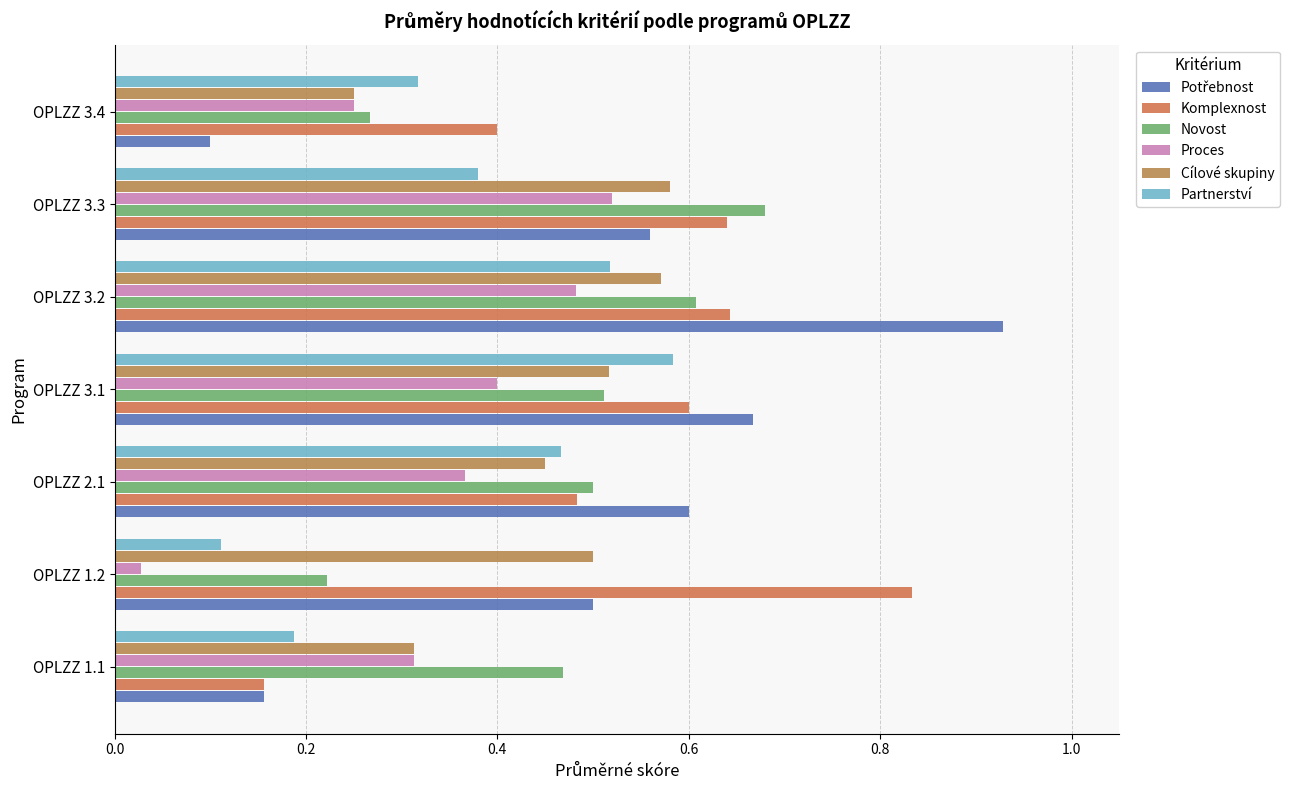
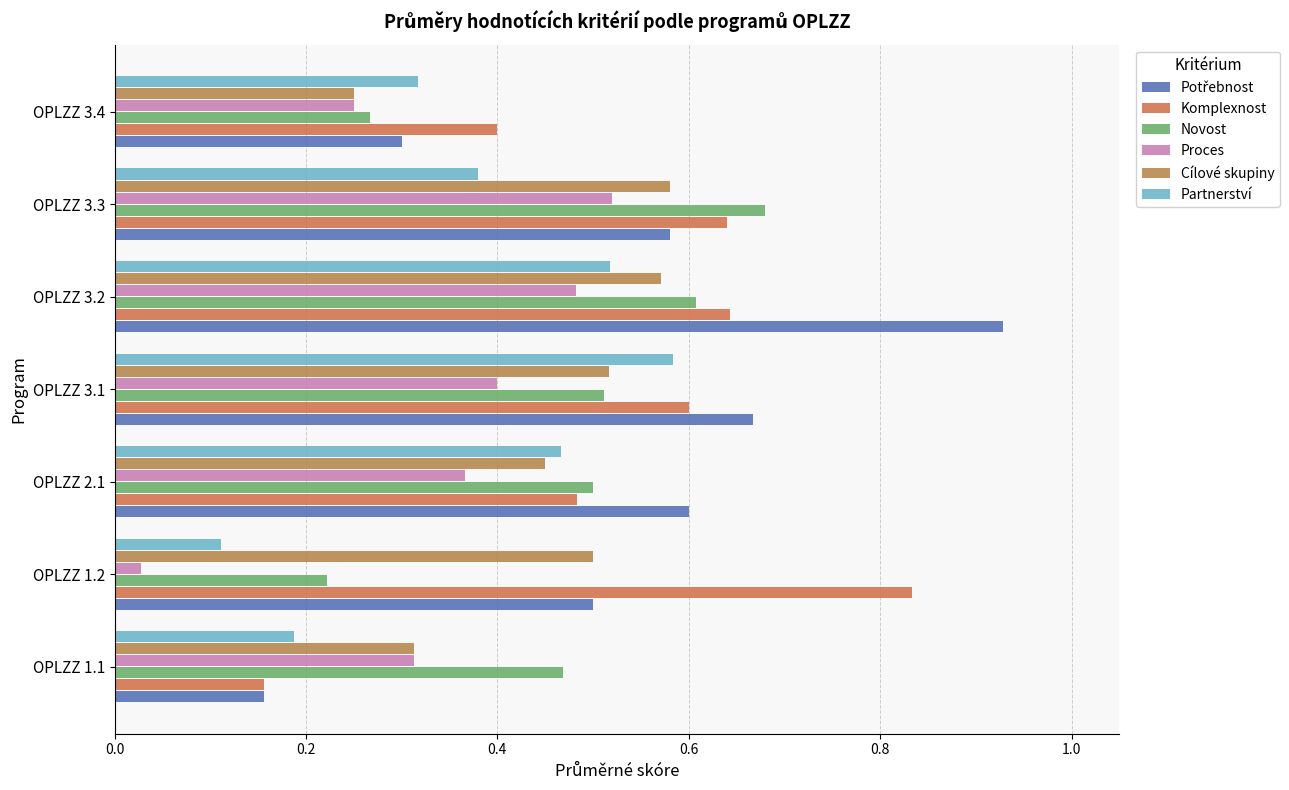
Potřebnost, OPLZZ 3.4: 0.1 -> 0.3
Potřebnost, OPLZZ 3.3: 0.56 -> 0.58
